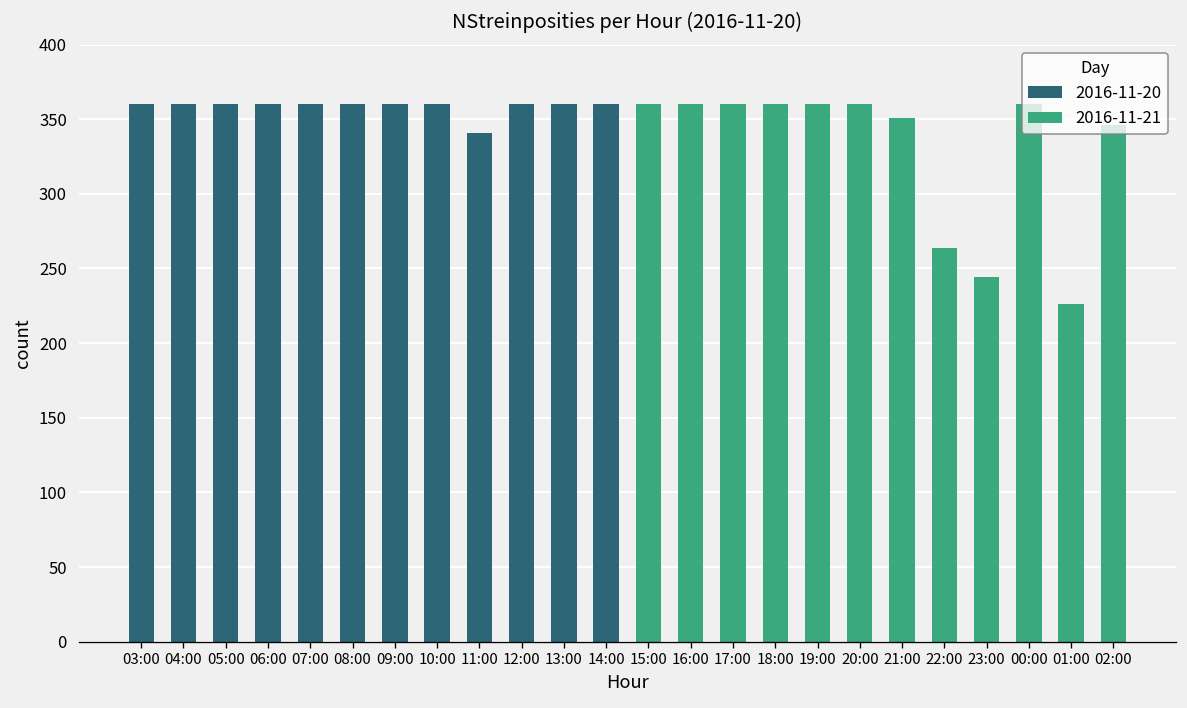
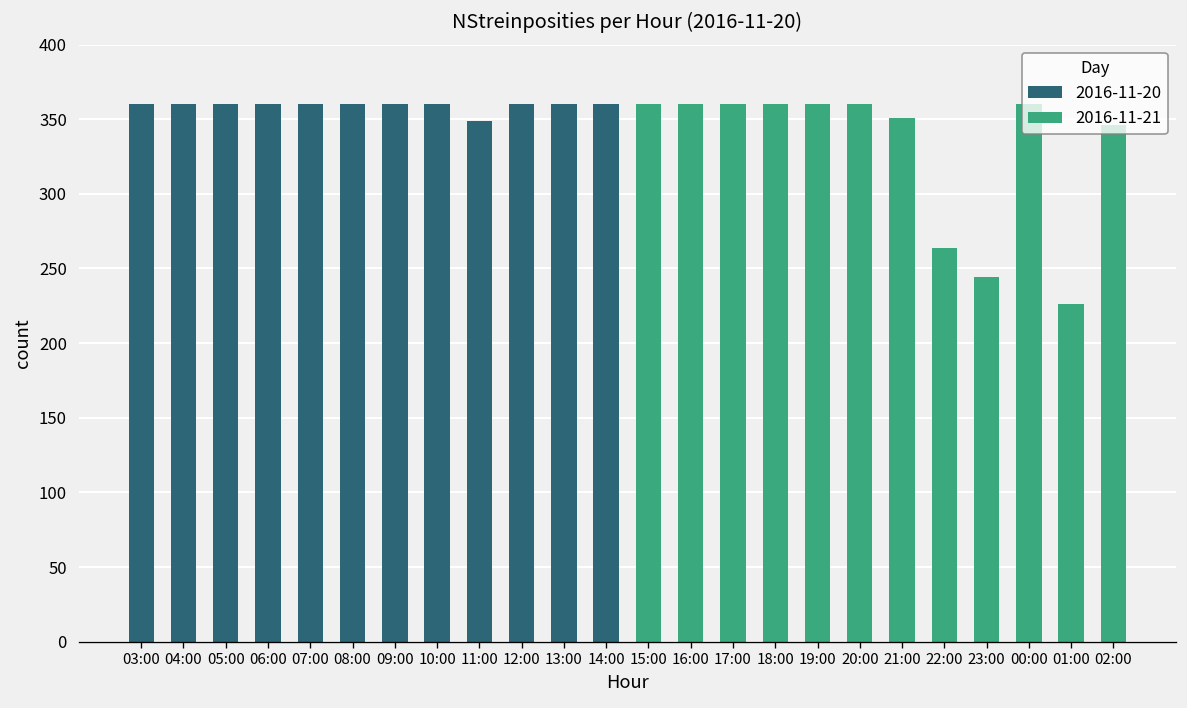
2016-11-20, 11:00: 341 -> 349
